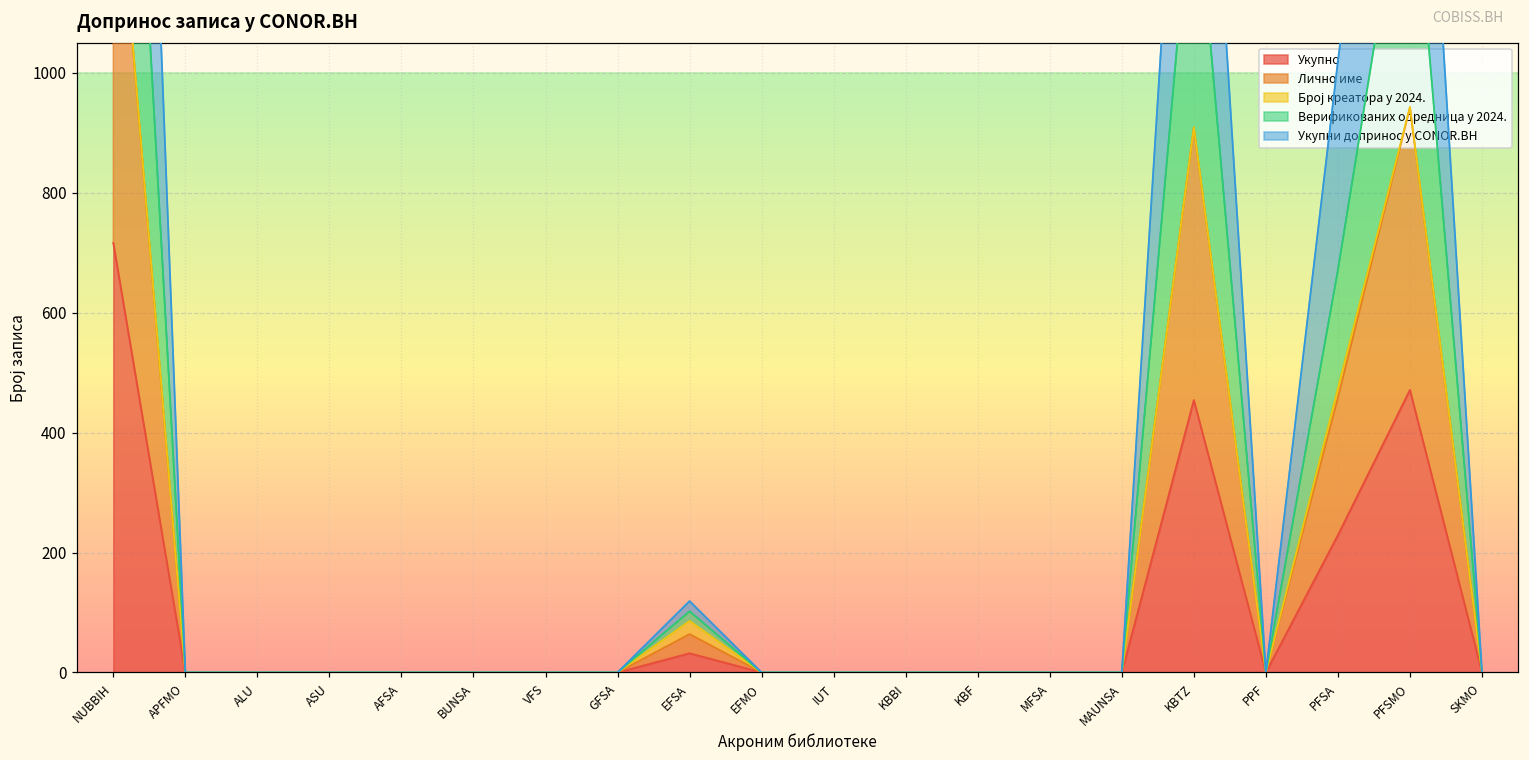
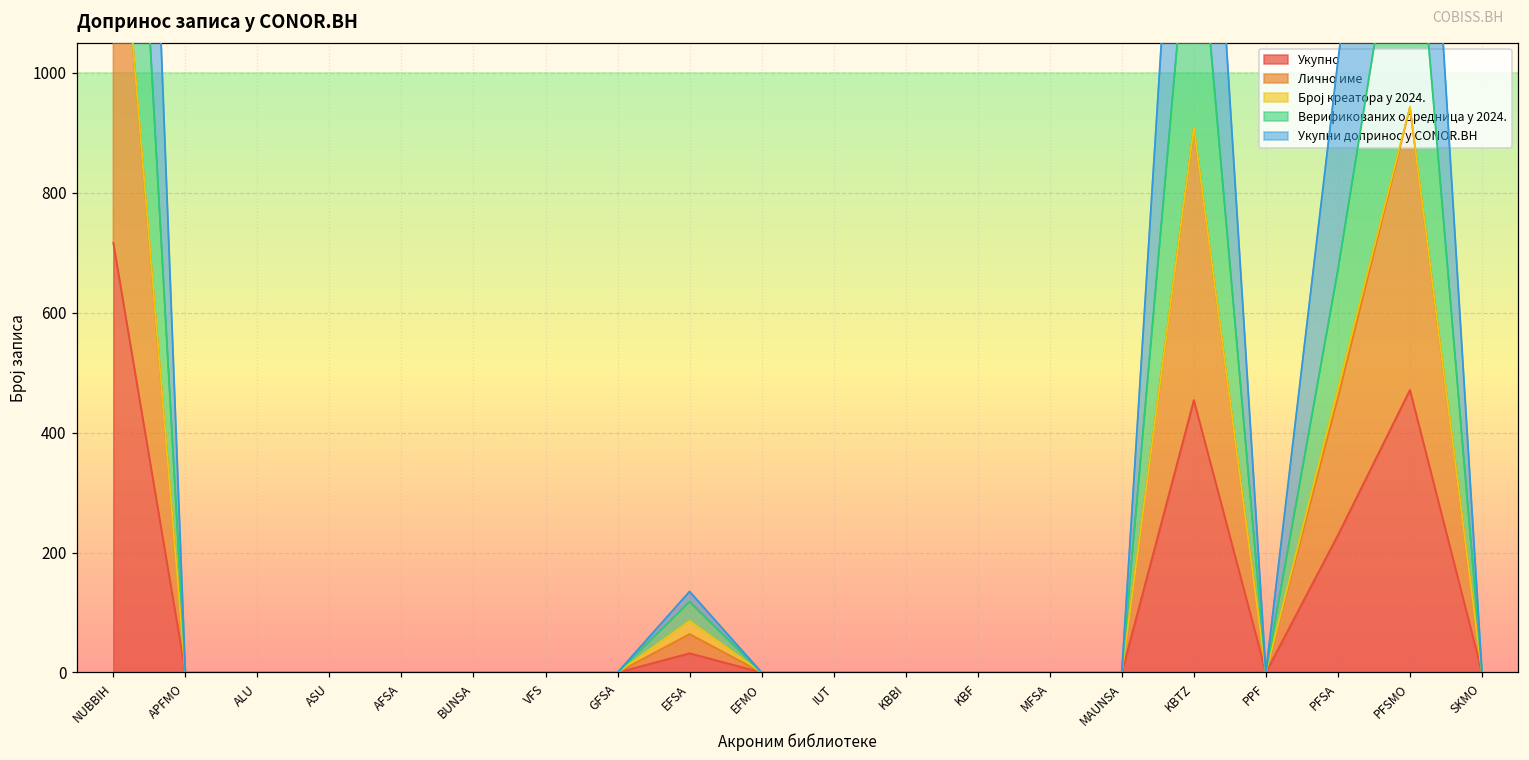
Верификованих одредница у 2024., EFSA: 20 -> 30
